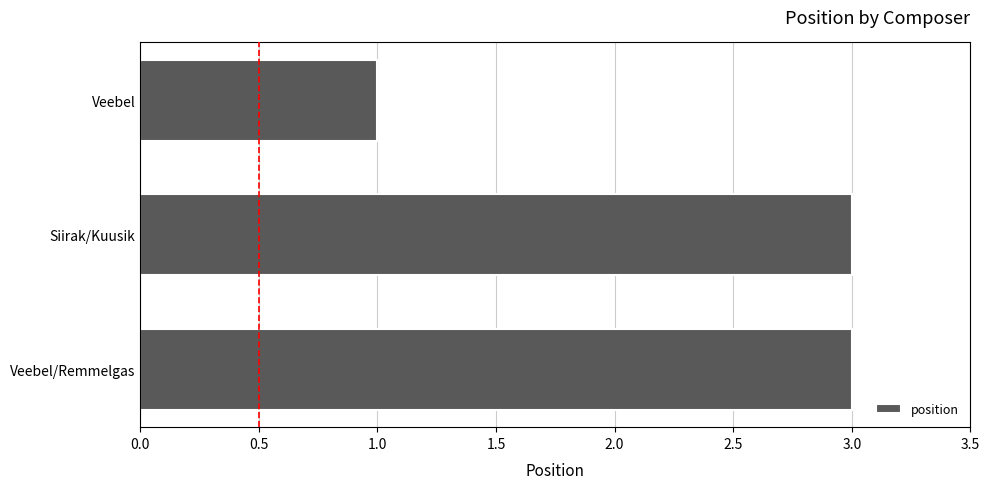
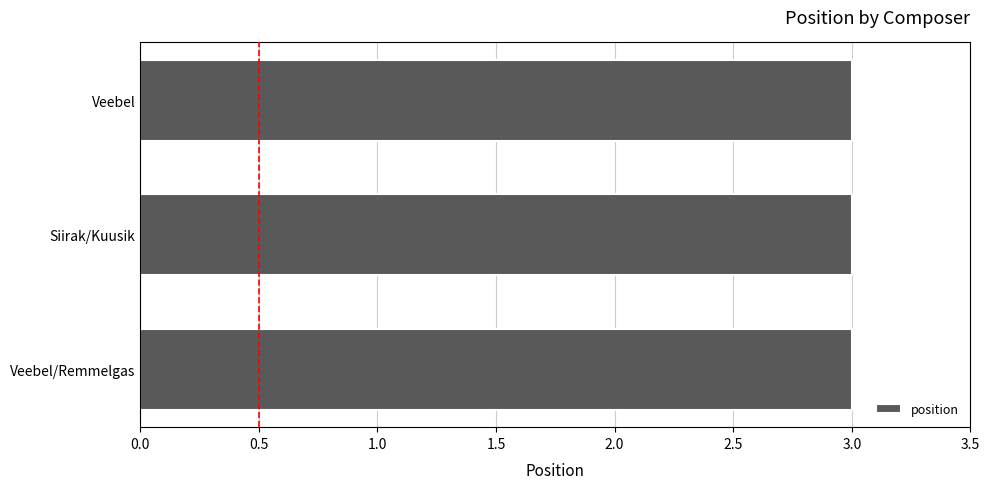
Veebel: 1 -> 3
